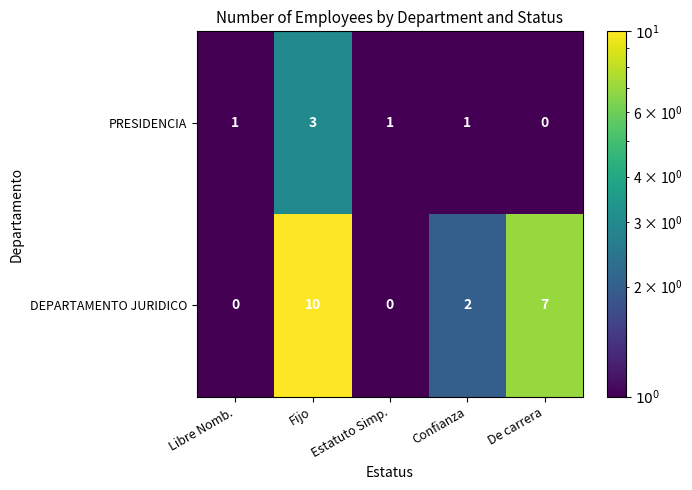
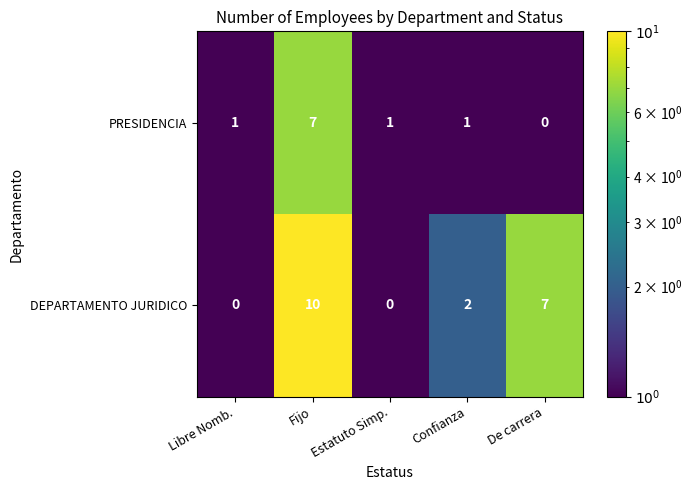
PRESIDENCIA, Fijo: 3 -> 7
